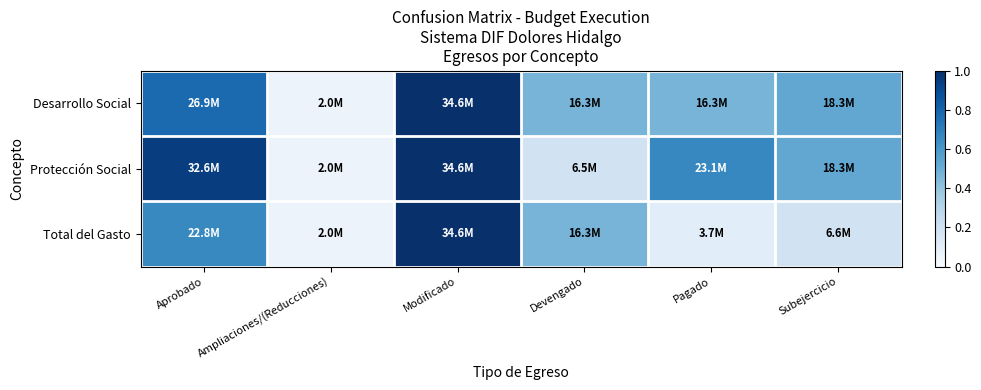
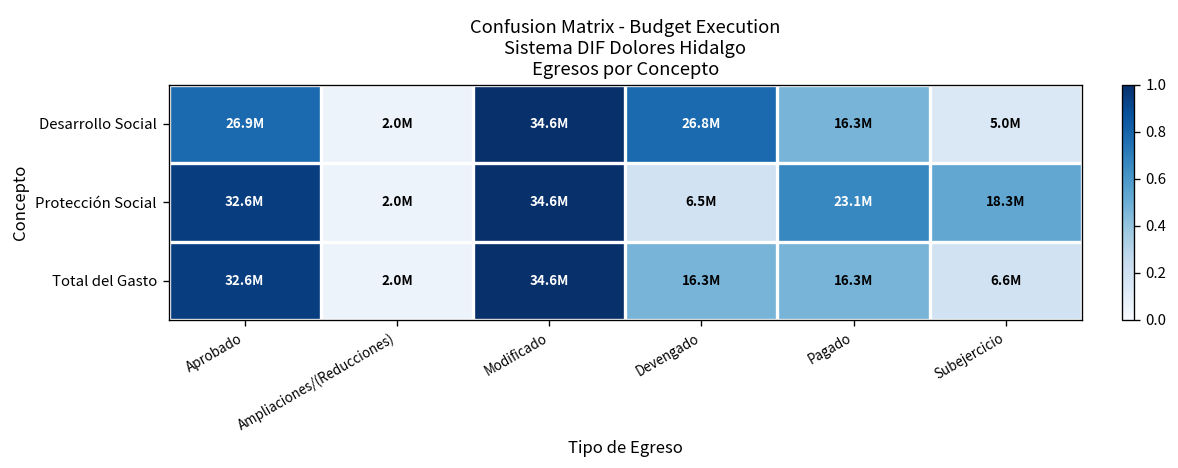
Desarrollo Social, Devengado: 16.3M -> 26.8M
Desarrollo Social, Subejercicio: 18.3M -> 5.0M
Total del Gasto, Aprobado: 22.8M -> 32.6M
Total del Gasto, Pagado: 3.7M -> 16.3M
